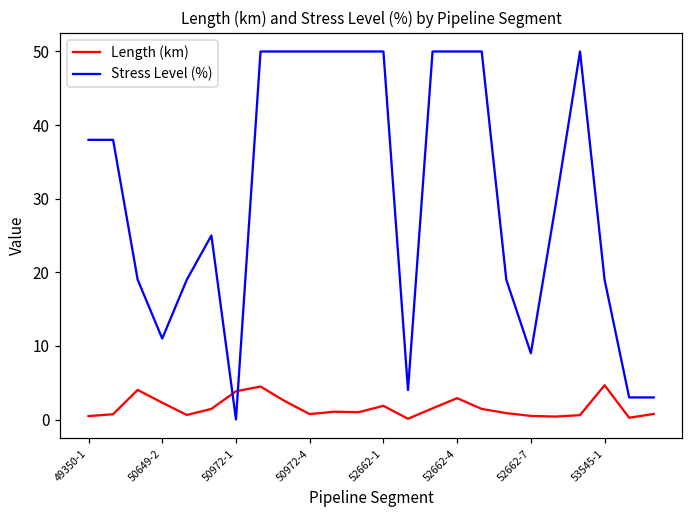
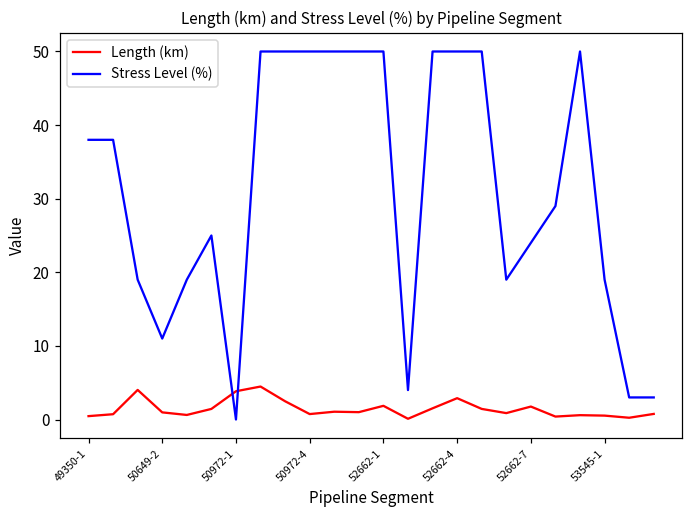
Length (km), 50649-2: 2 -> 1
Length (km), 52662-7: 0 -> 2
Stress Level (%), 52662-7: 9 -> 24
Length (km), 53545-1: 5 -> 1
